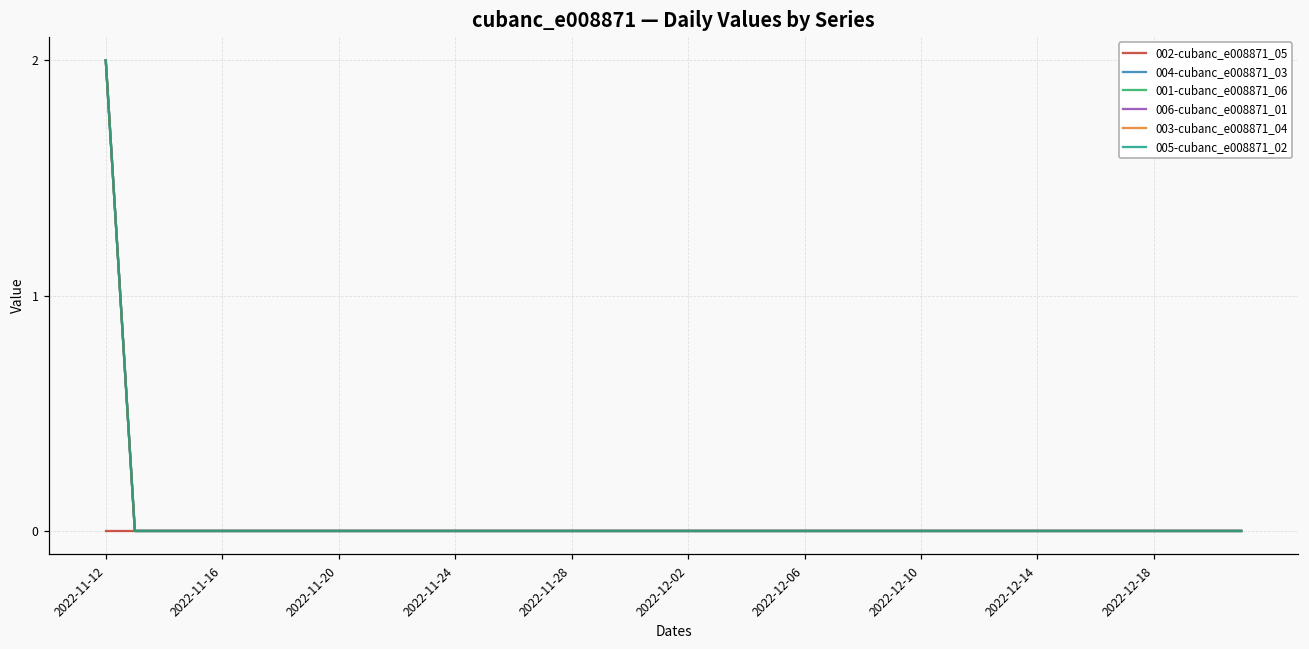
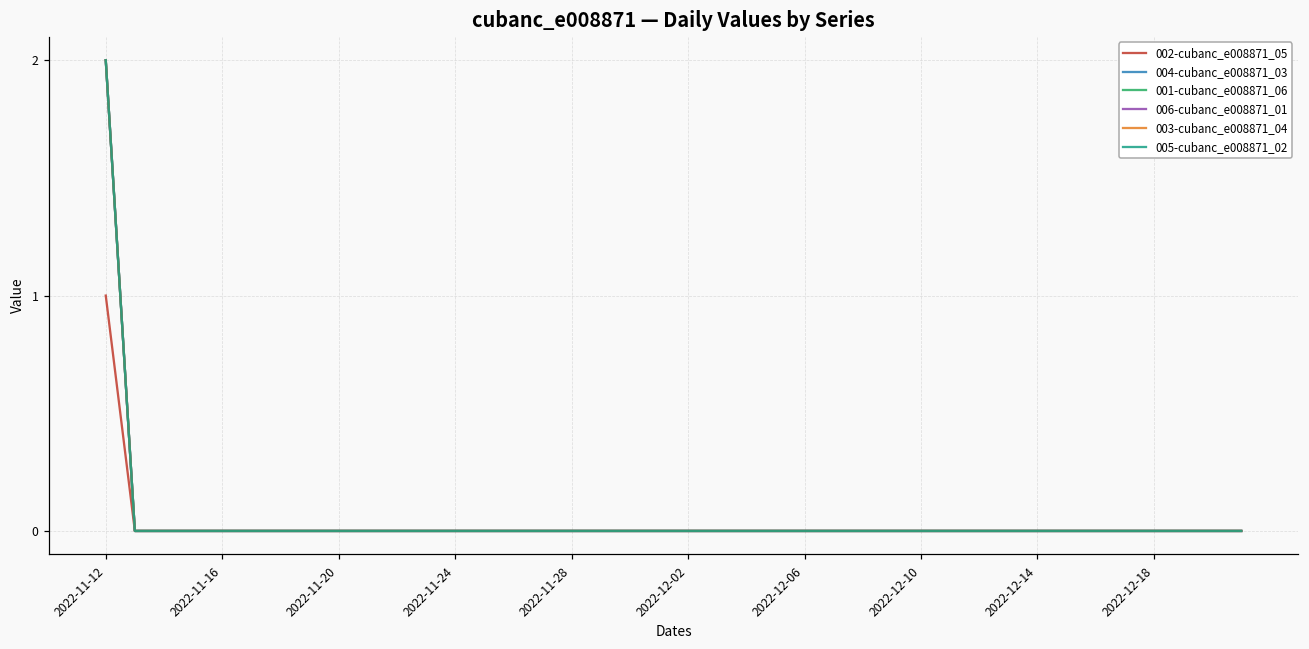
002-cubanc_e008871_05, 2022-11-12: 0 -> 1
